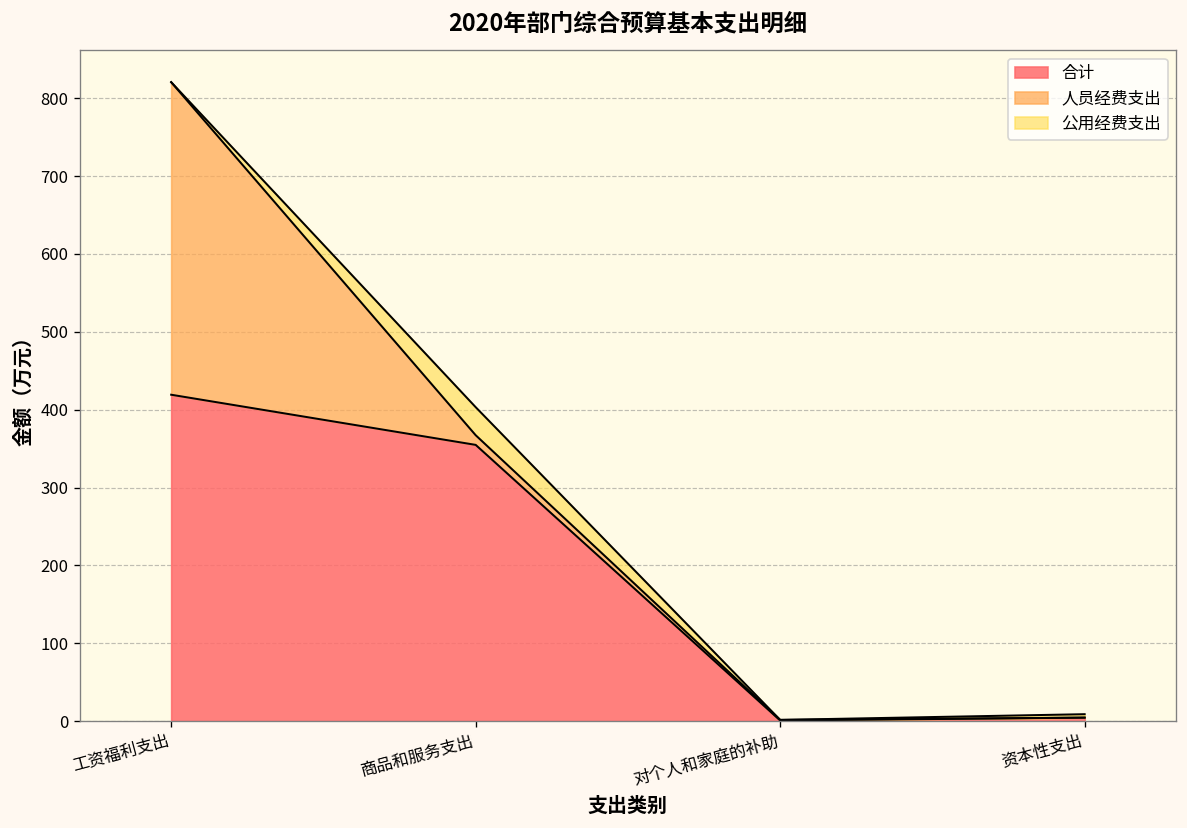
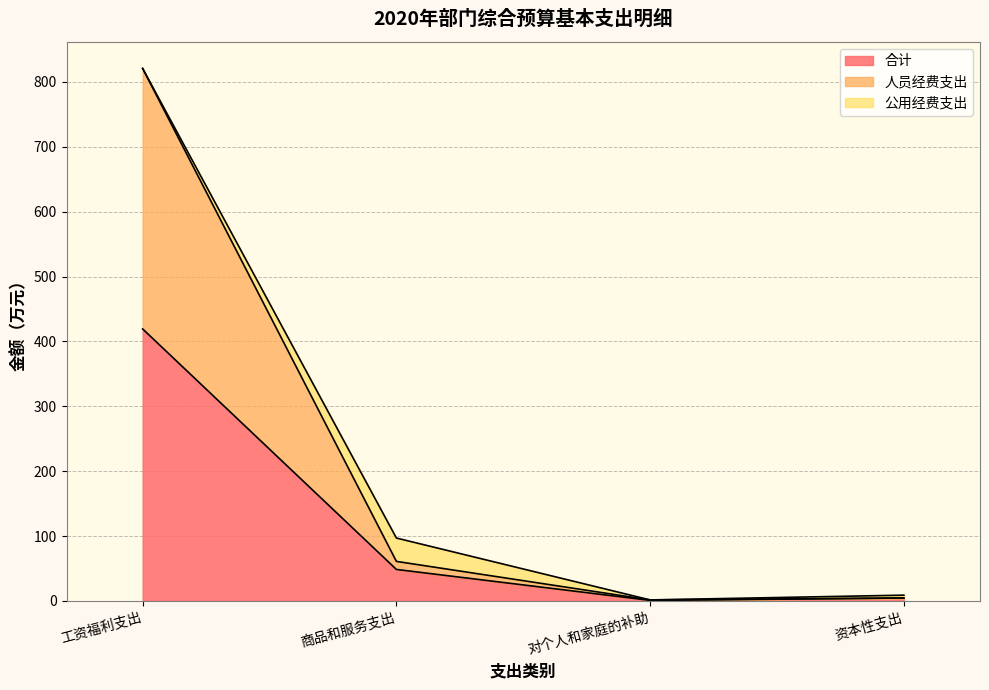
合计, 商品和服务支出: 350 -> 50
